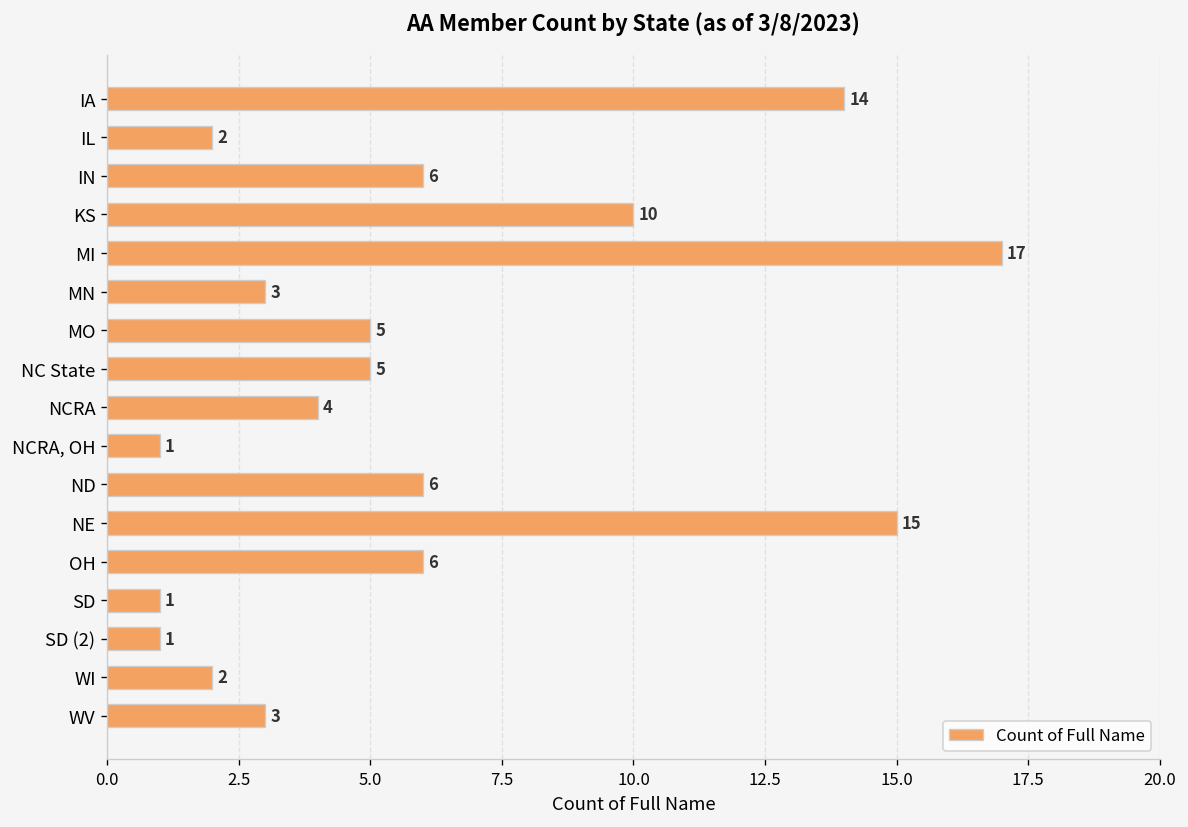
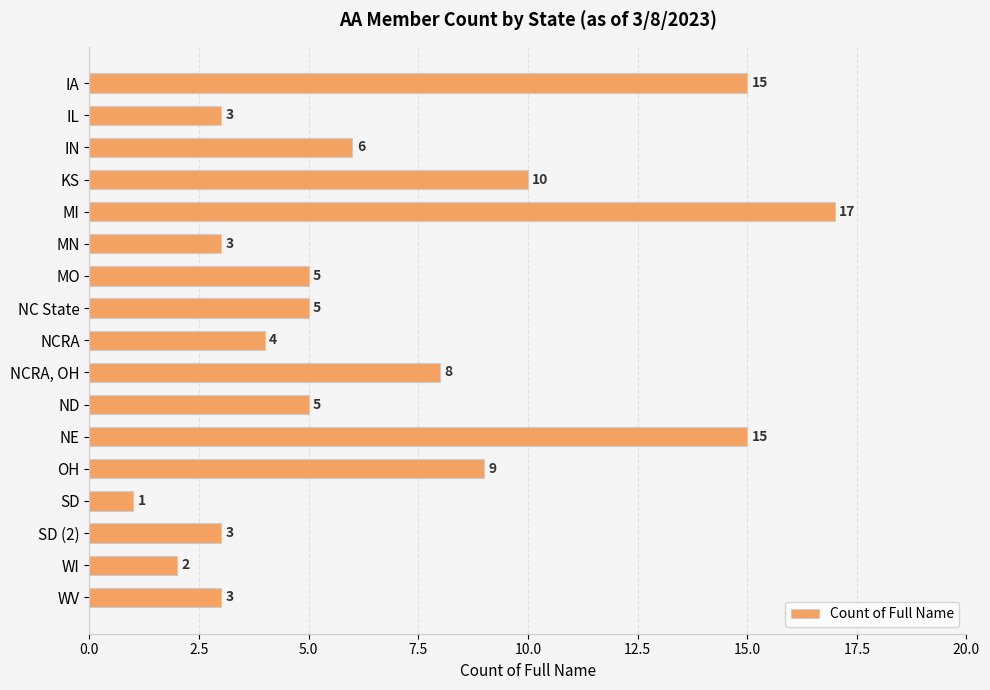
IA: 14 -> 15
IL: 2 -> 3
NCRA, OH: 1 -> 8
ND: 6 -> 5
OH: 6 -> 9
SD (2): 1 -> 3
